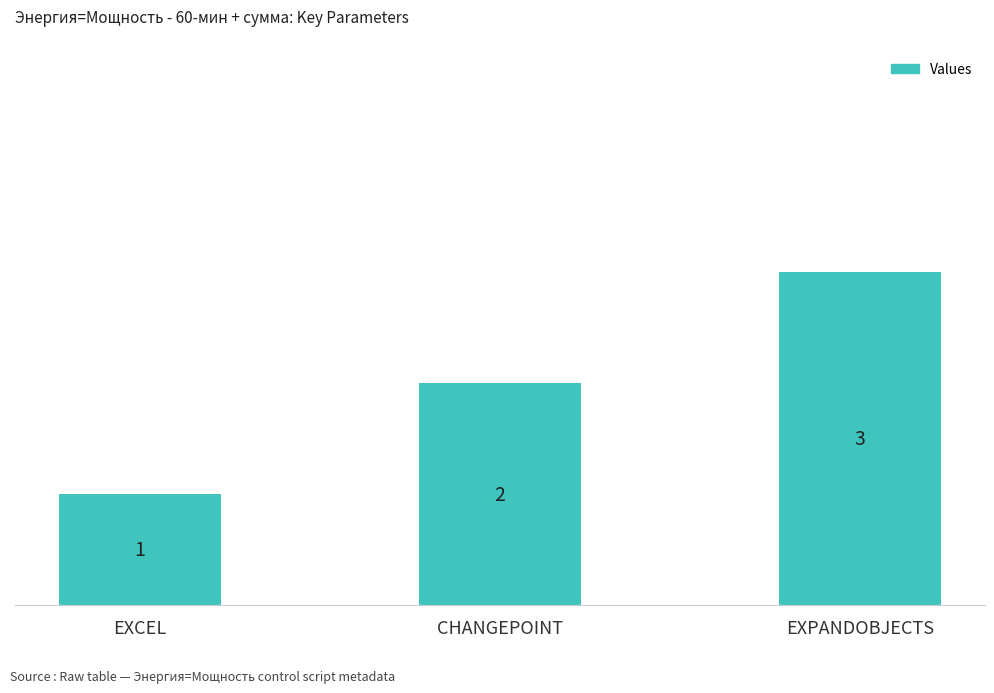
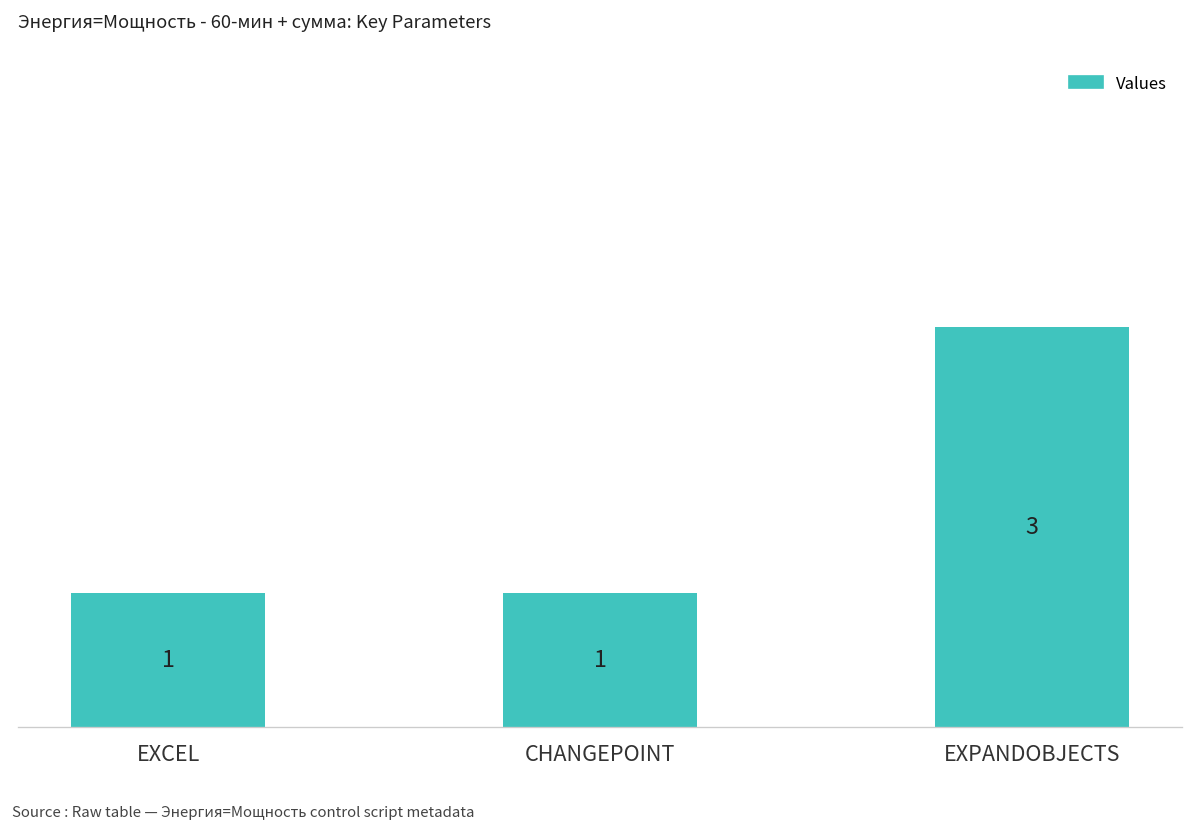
CHANGEPOINT: 2 -> 1
